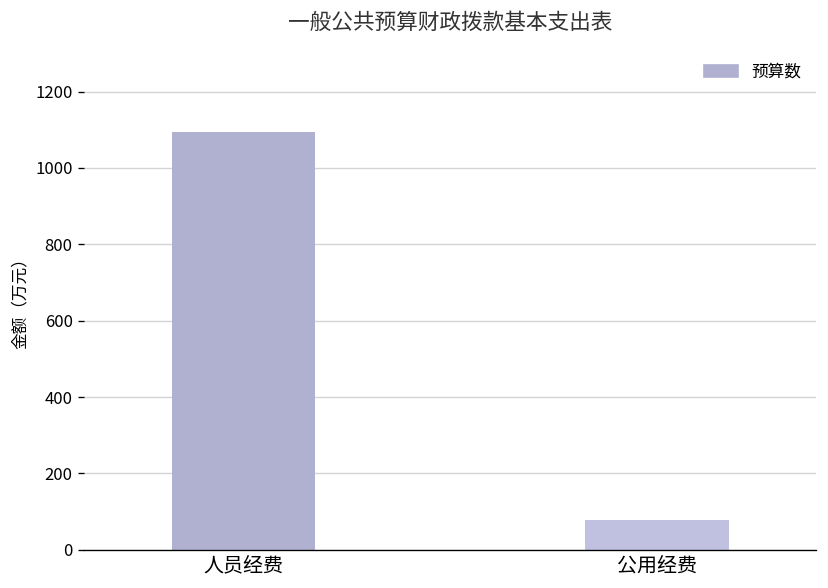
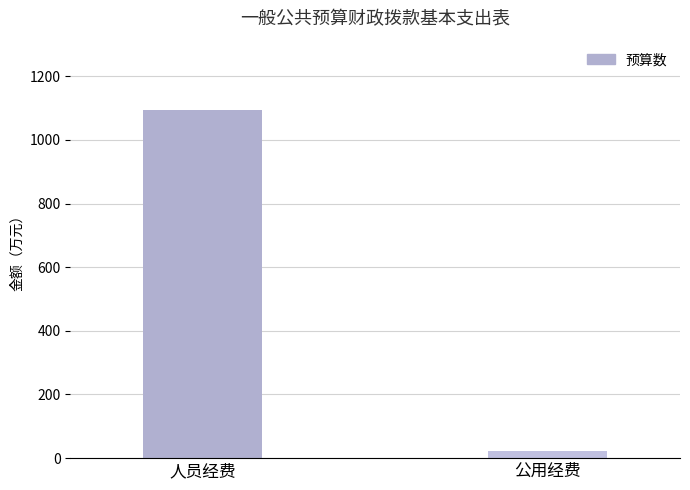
公用经费: 80 -> 20
